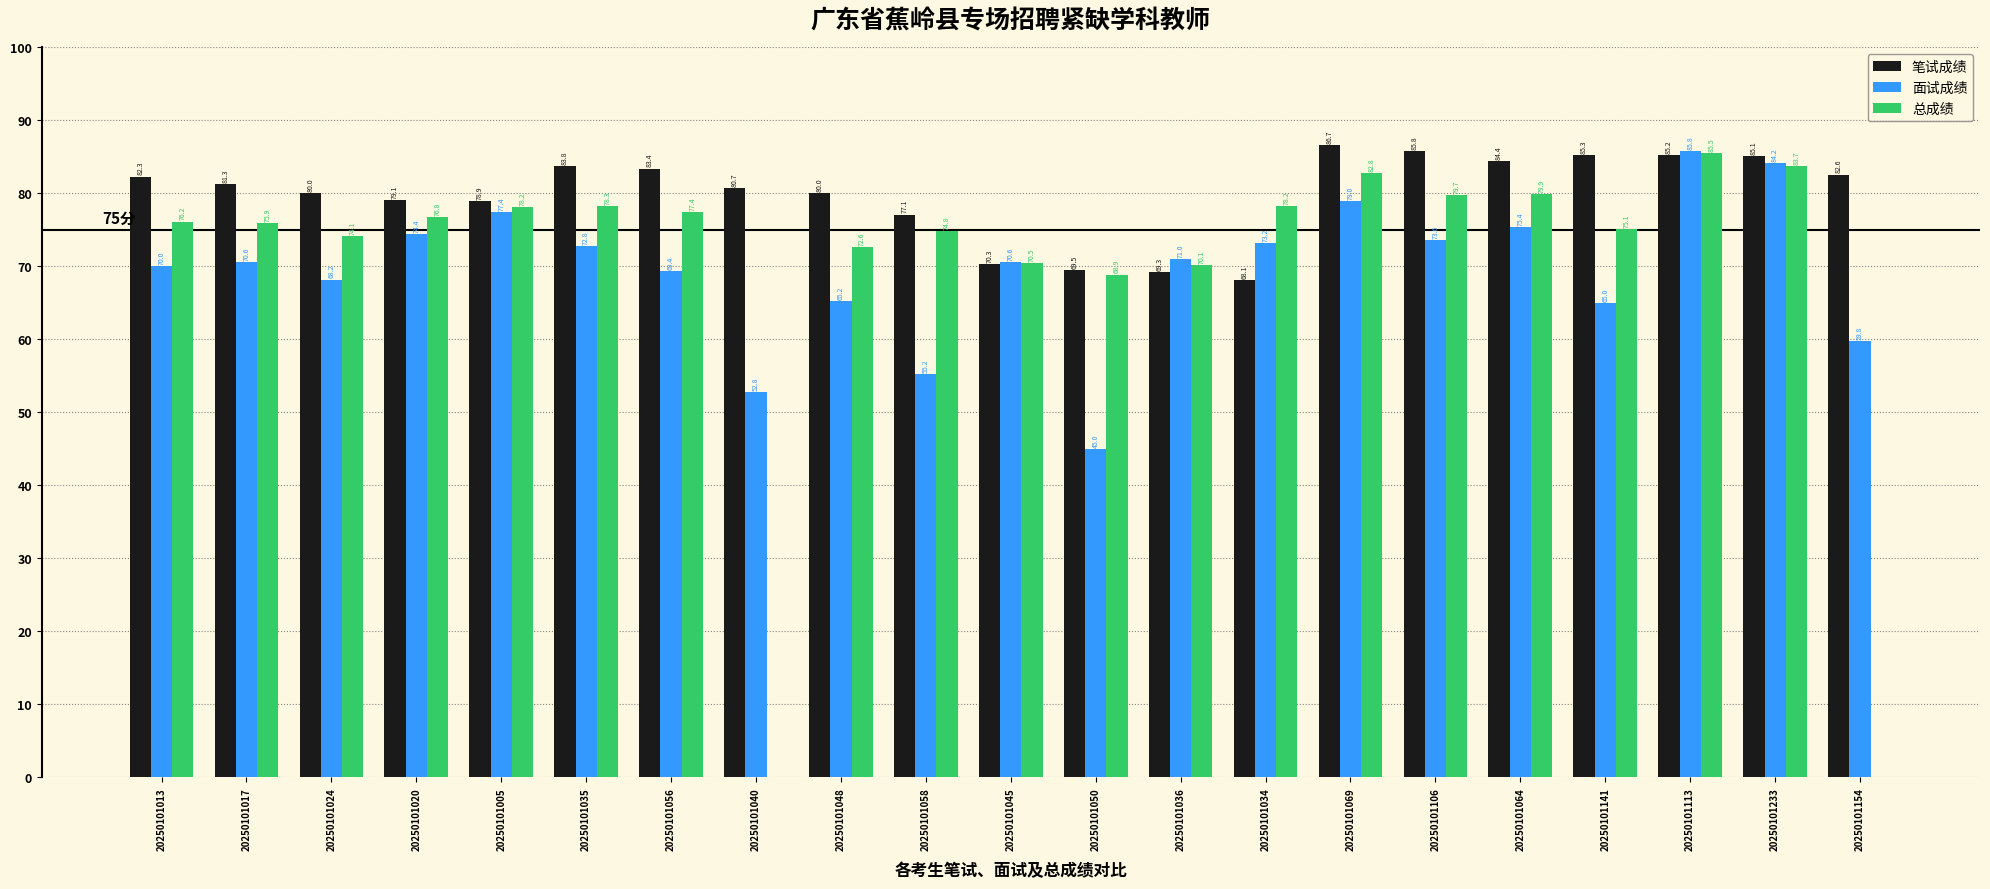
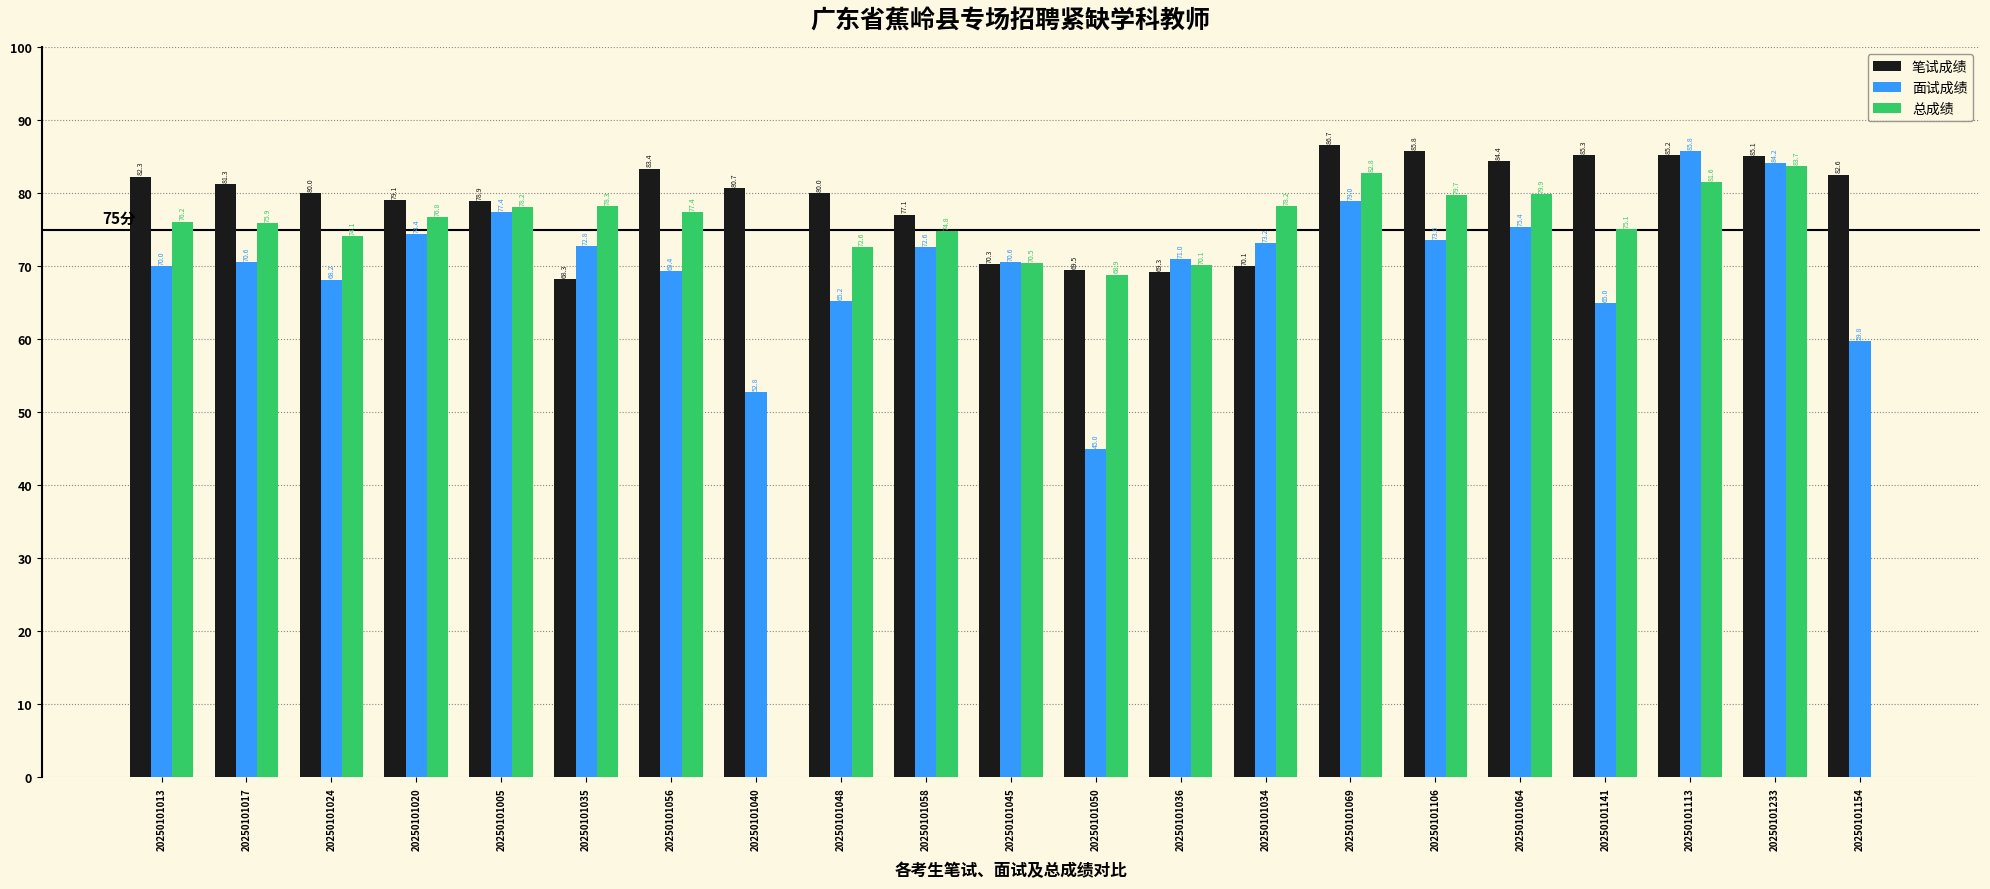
笔试成绩, 20250101035: 83.8 -> 68.3
面试成绩, 20250101058: 55.2 -> 72.6
笔试成绩, 20250101034: 68.1 -> 70.1
总成绩, 20250101113: 85.5 -> 81.6
